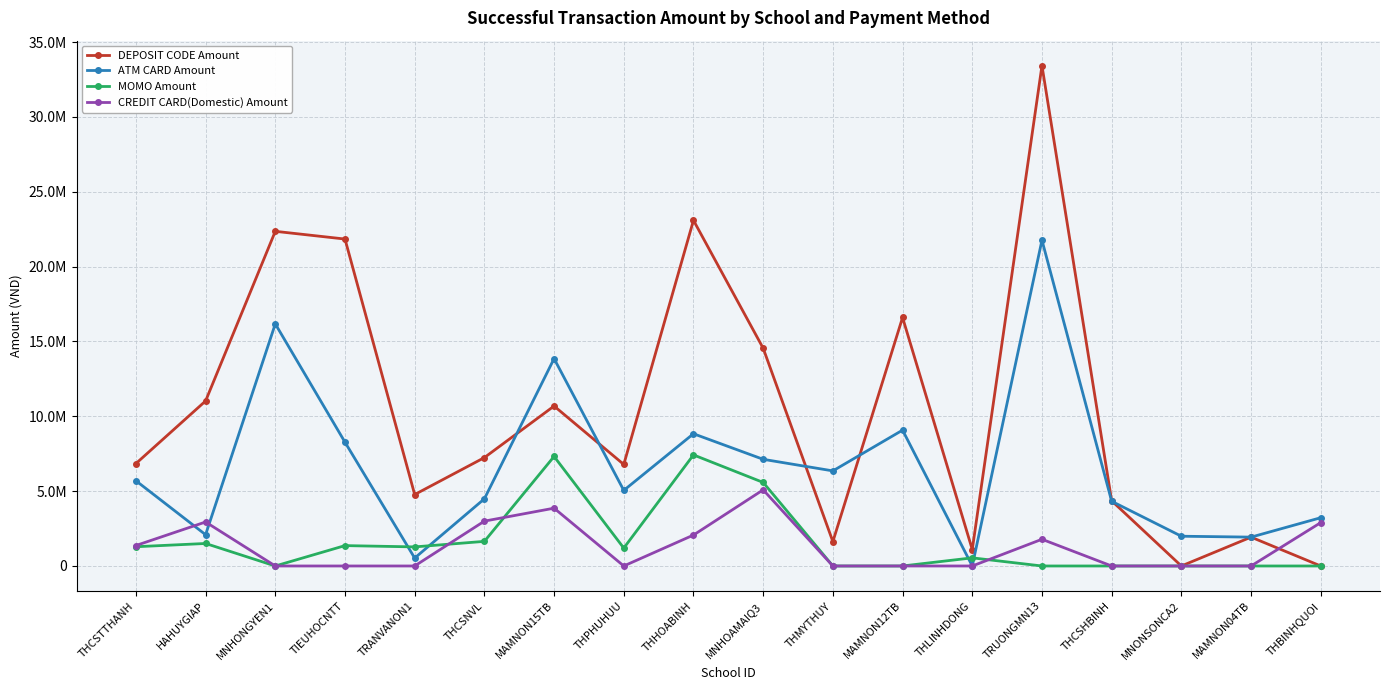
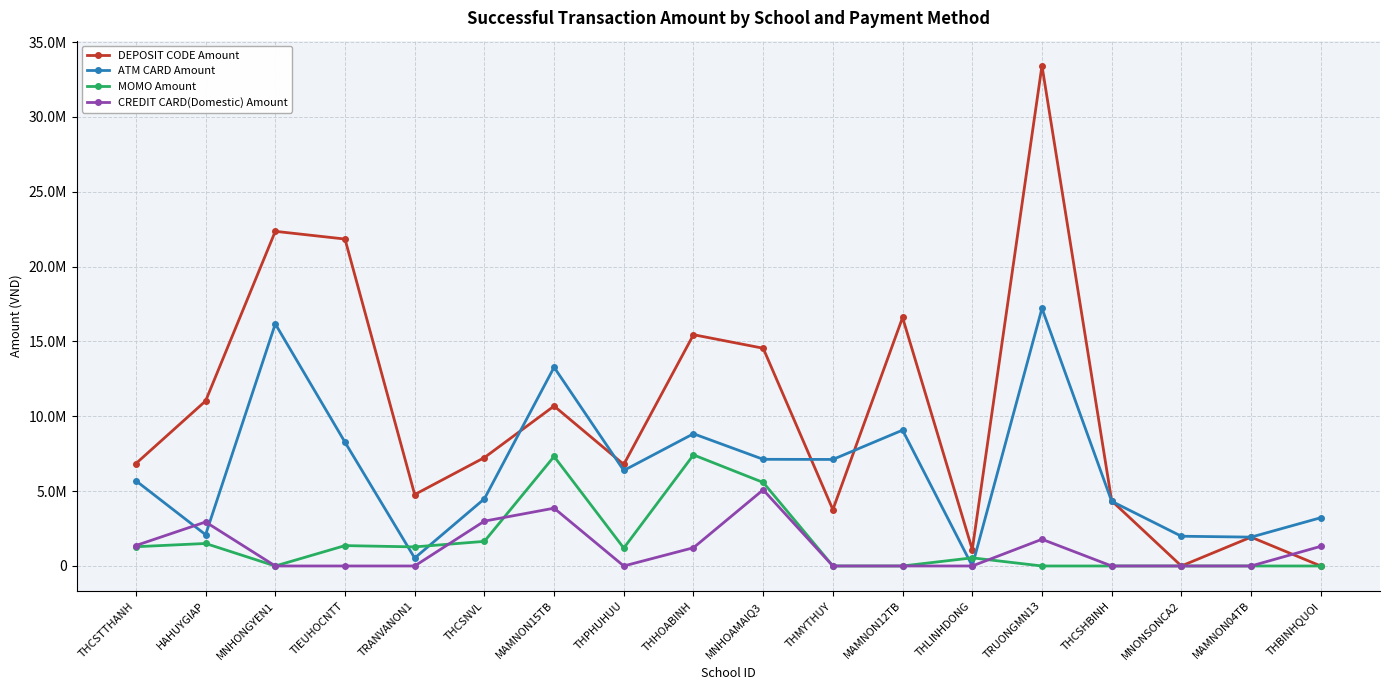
ATM CARD Amount, MAMNON15TB: 13900000 -> 13300000
ATM CARD Amount, THPHUHUU: 5100000 -> 6400000
DEPOSIT CODE Amount, THHOABINH: 23100000 -> 15500000
CREDIT CARD(Domestic) Amount, THHOABINH: 2100000 -> 1200000
DEPOSIT CODE Amount, THMYTHUY: 1600000 -> 3800000
ATM CARD Amount, THMYTHUY: 6400000 -> 7100000
ATM CARD Amount, TRUONGMN13: 21800000 -> 17200000
CREDIT CARD(Domestic) Amount, THBINHQUOI: 2900000 -> 1300000
